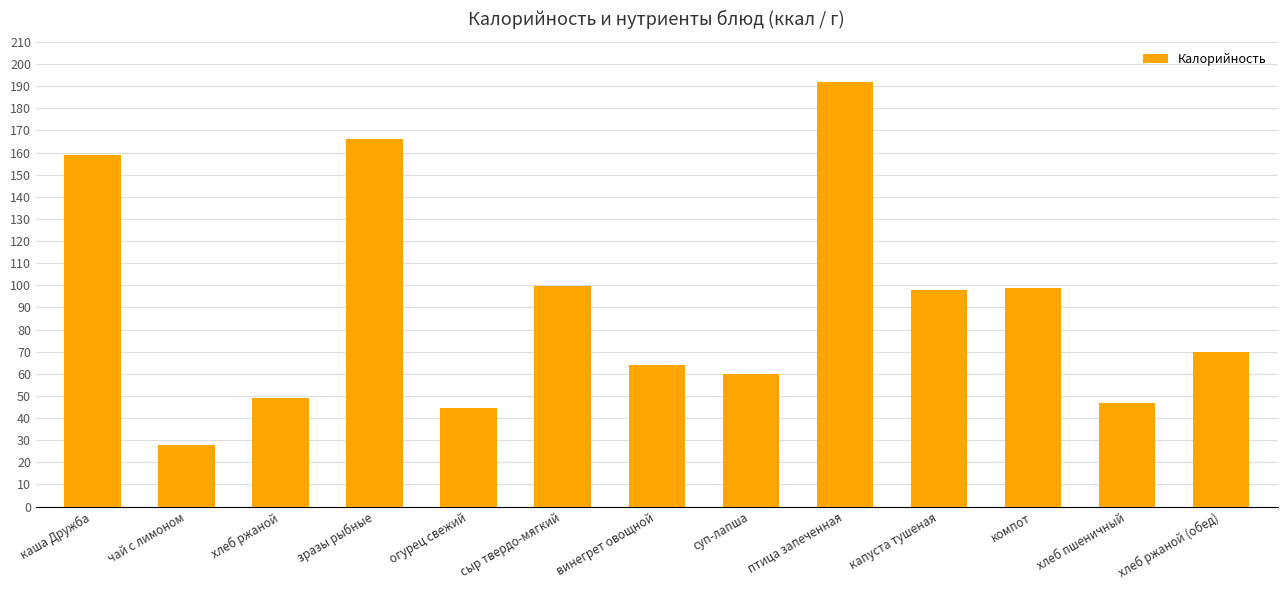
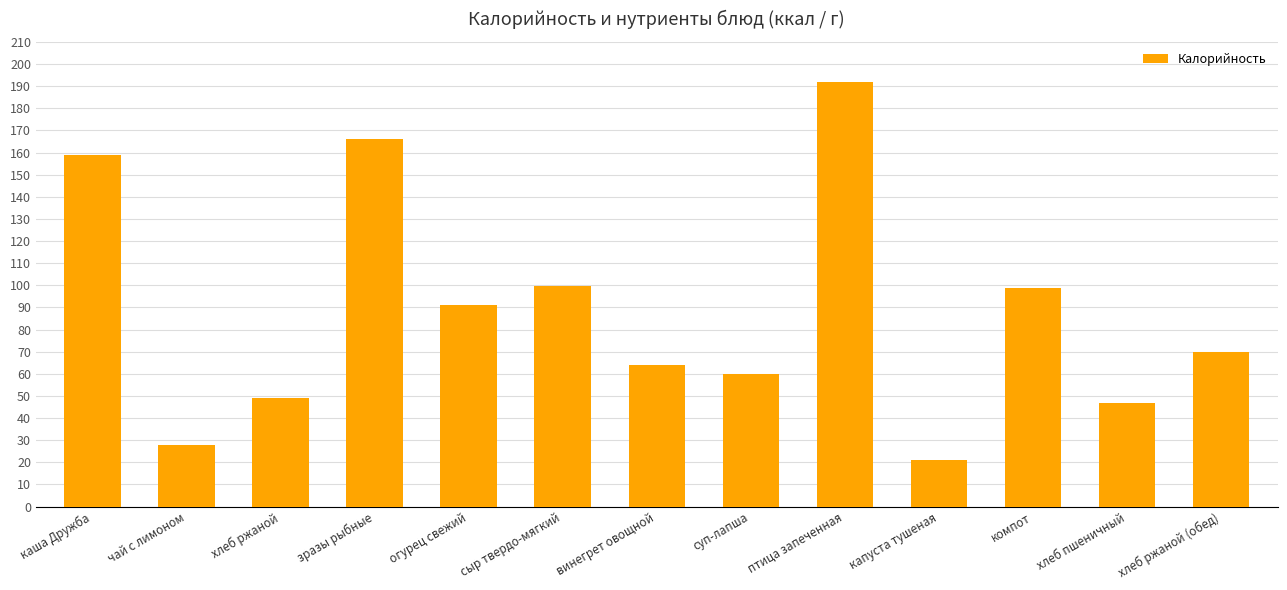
огурец свежий: 44 -> 91
капуста тушеная: 98 -> 21
